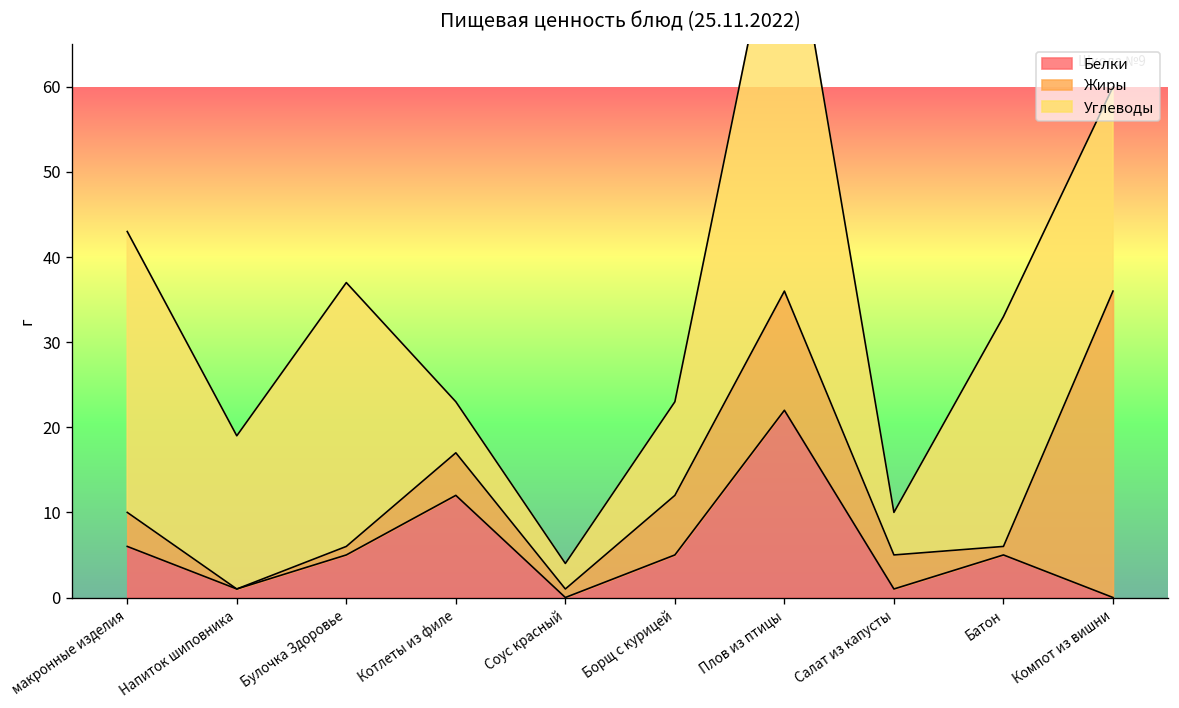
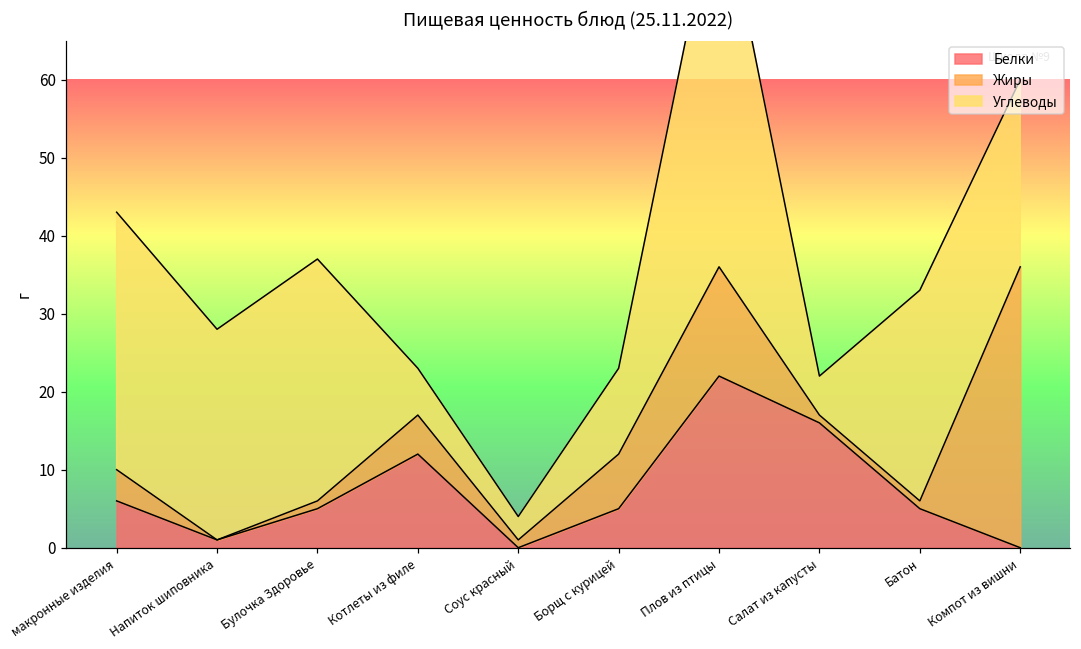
Углеводы, Напиток шиповника: 18 -> 27
Белки, Салат из капусты: 1 -> 16
Жиры, Салат из капусты: 4 -> 1
